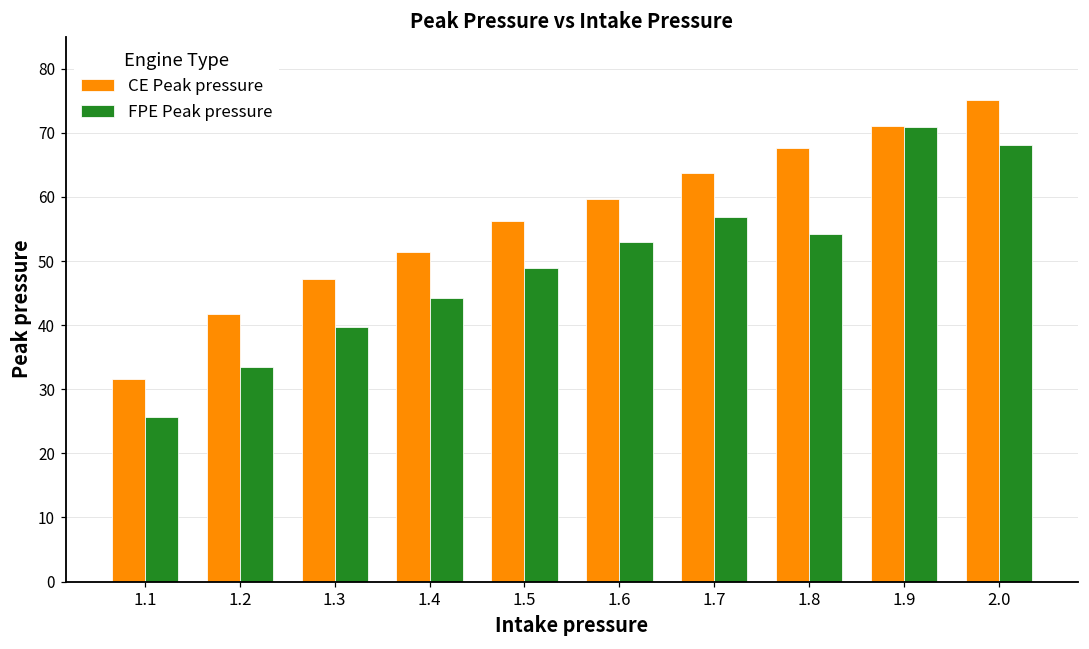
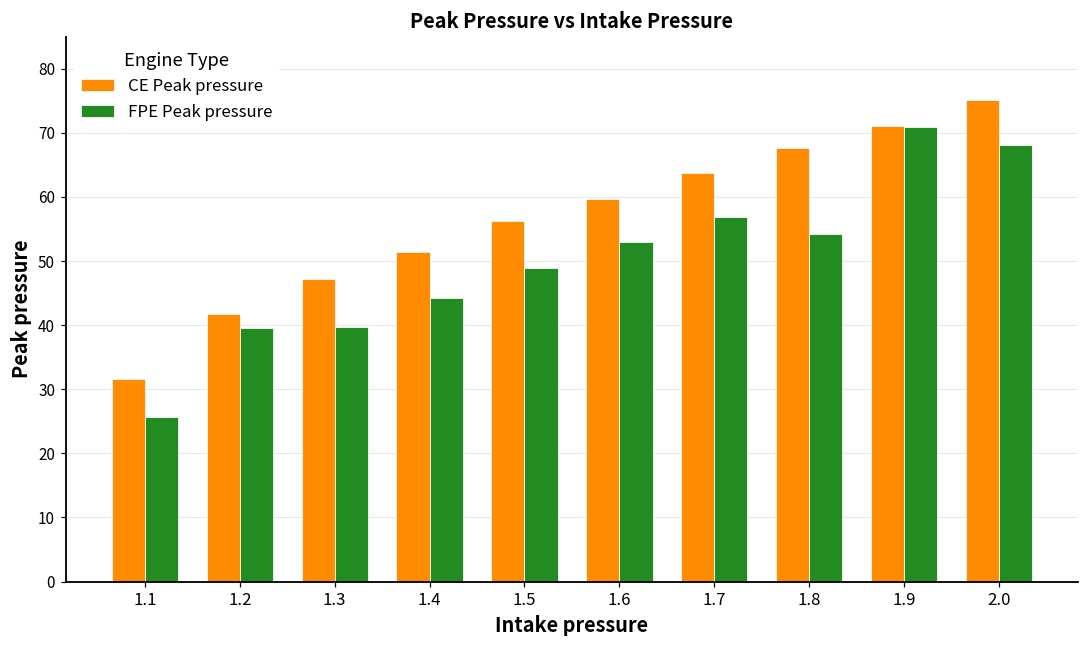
FPE Peak pressure, 1.2: 33 -> 40
